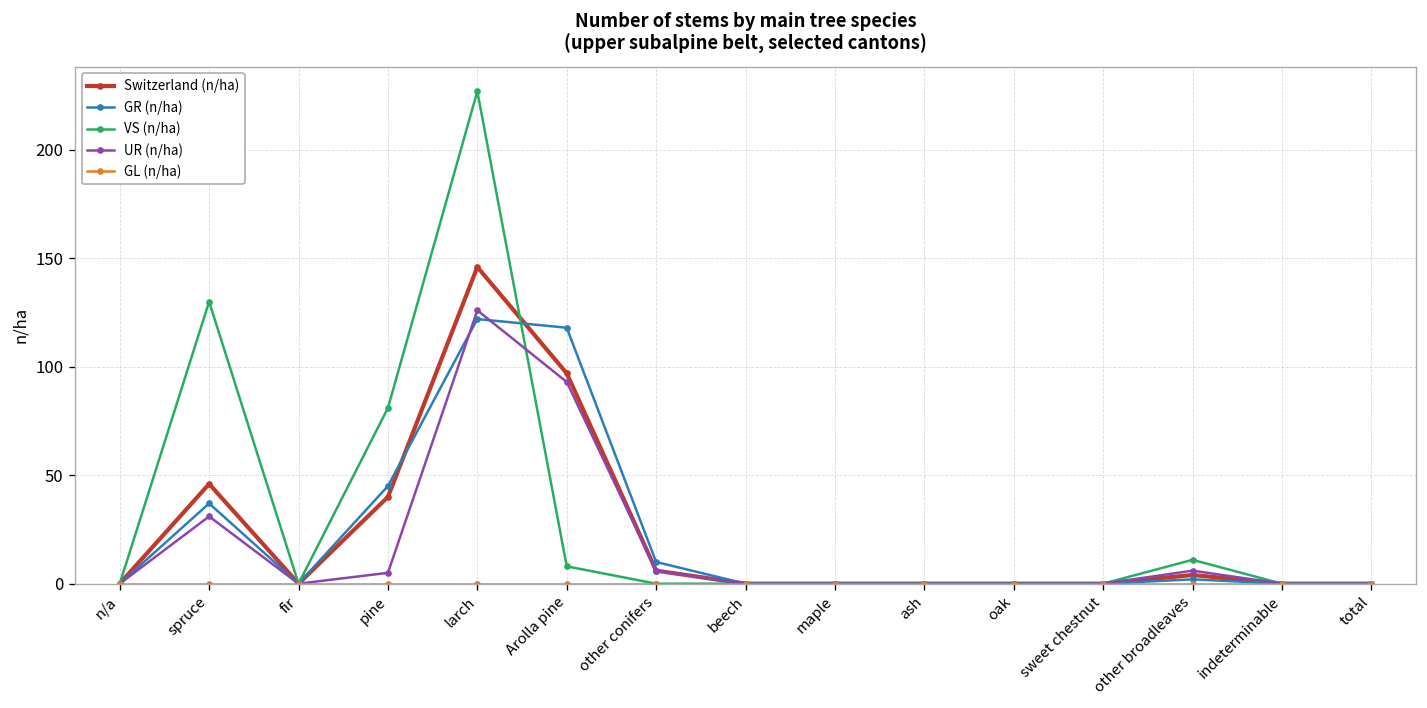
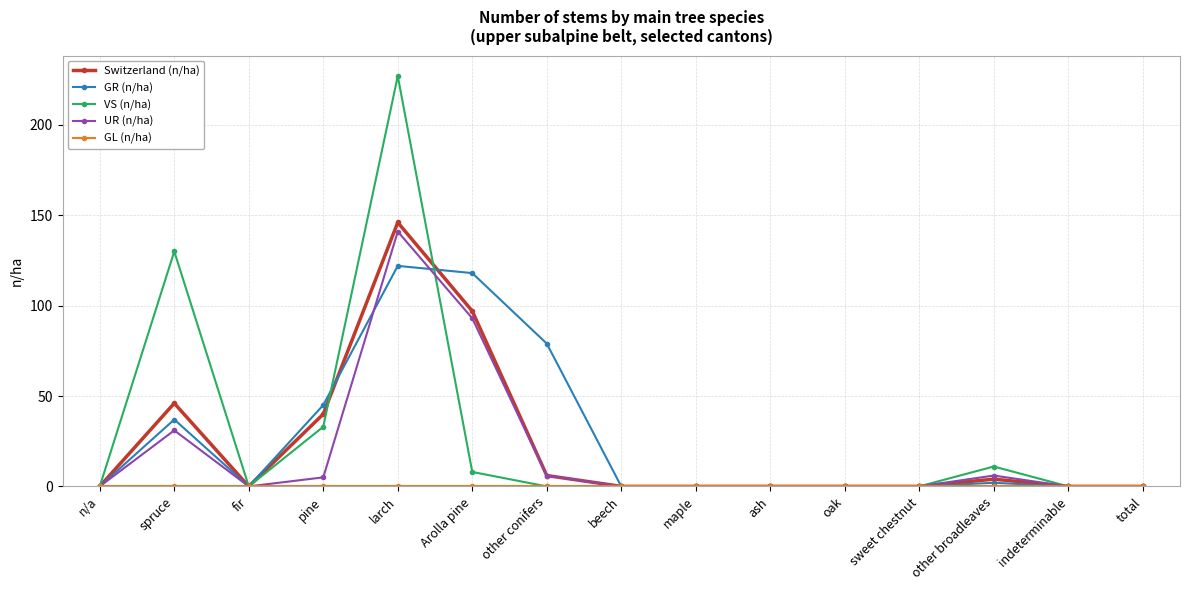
VS (n/ha), pine: 81 -> 33
UR (n/ha), larch: 126 -> 141
GR (n/ha), other conifers: 10 -> 79
